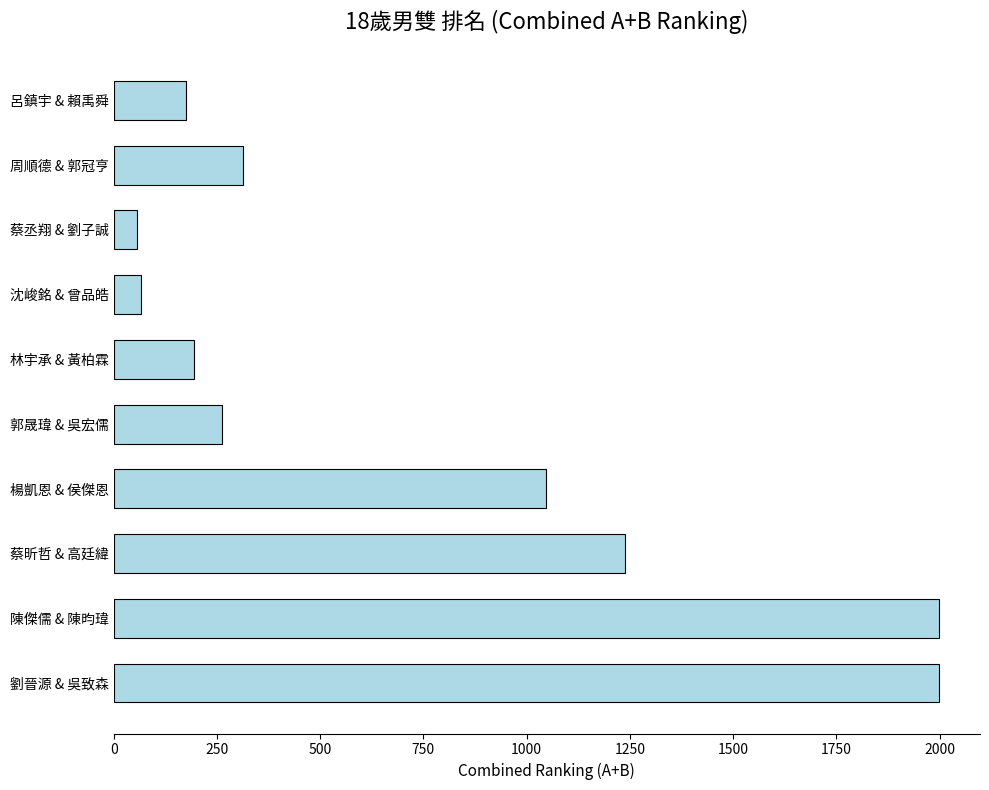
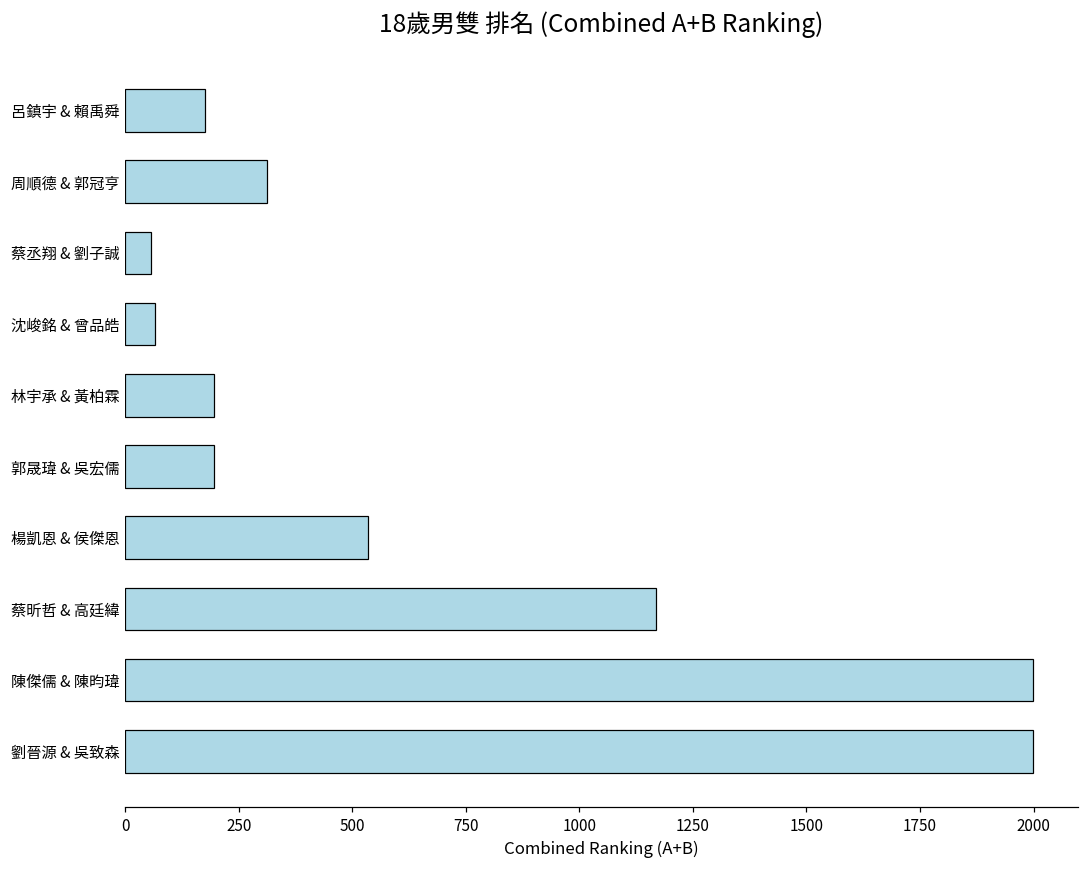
郭晟瑋 & 吳宏儒: 260 -> 200
楊凱恩 & 侯傑恩: 1050 -> 540
蔡昕哲 & 高廷緯: 1240 -> 1170
